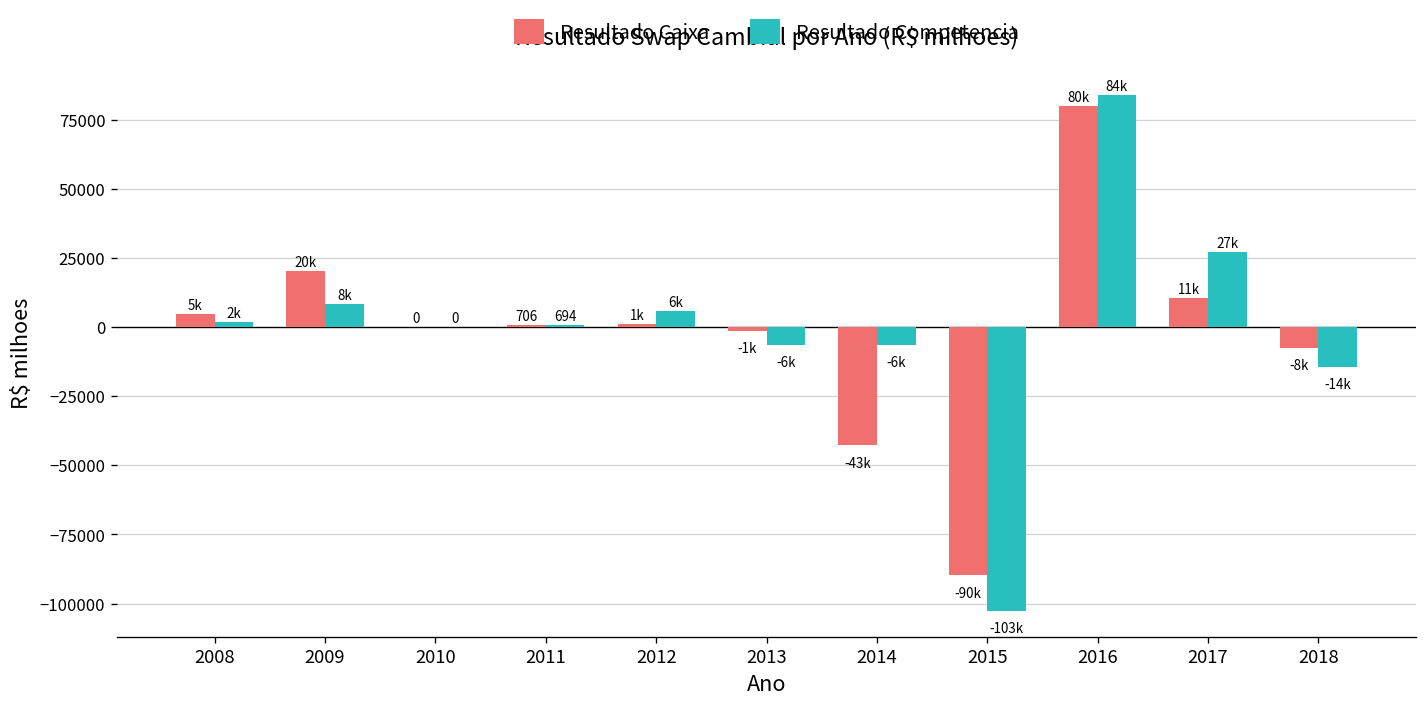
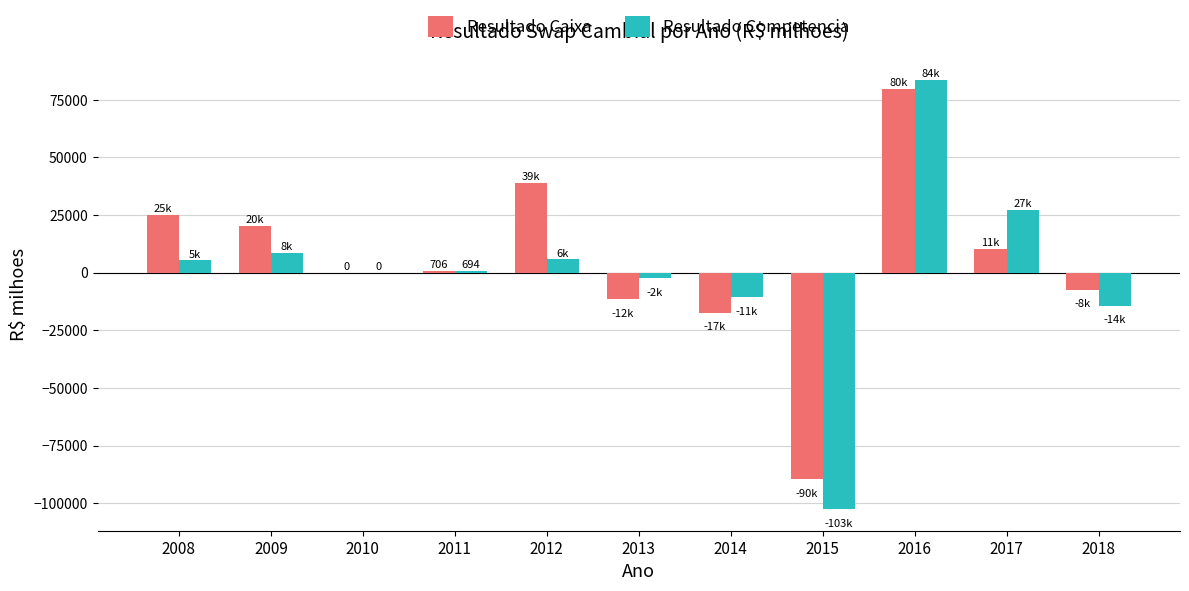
Resultado Caixa, 2008: 5k -> 25k
Resultado Competencia, 2008: 2k -> 5k
Resultado Caixa, 2012: 1k -> 39k
Resultado Caixa, 2013: -1k -> -12k
Resultado Competencia, 2013: -6k -> -2k
Resultado Caixa, 2014: -43k -> -17k
Resultado Competencia, 2014: -6k -> -11k
